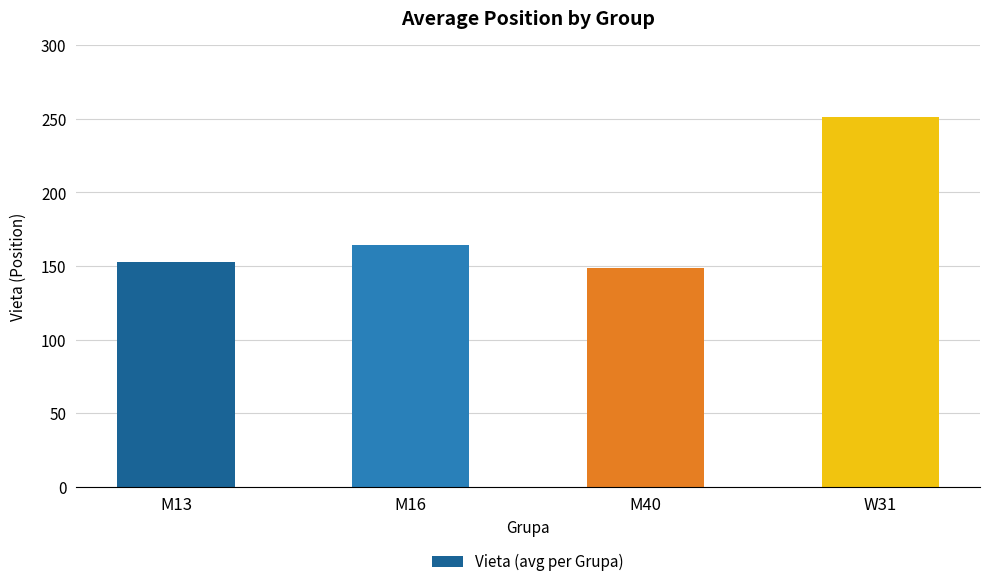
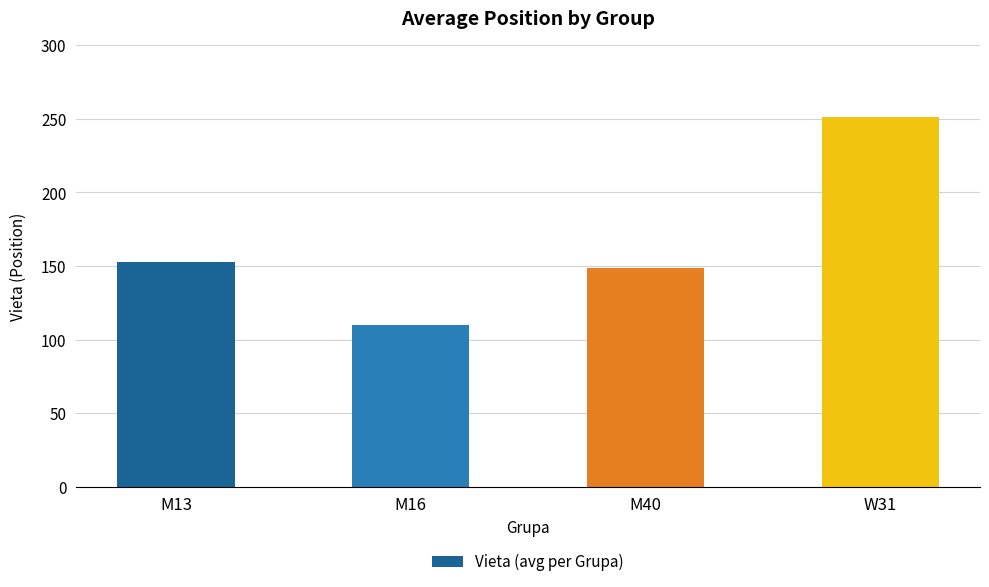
M16: 164 -> 110
